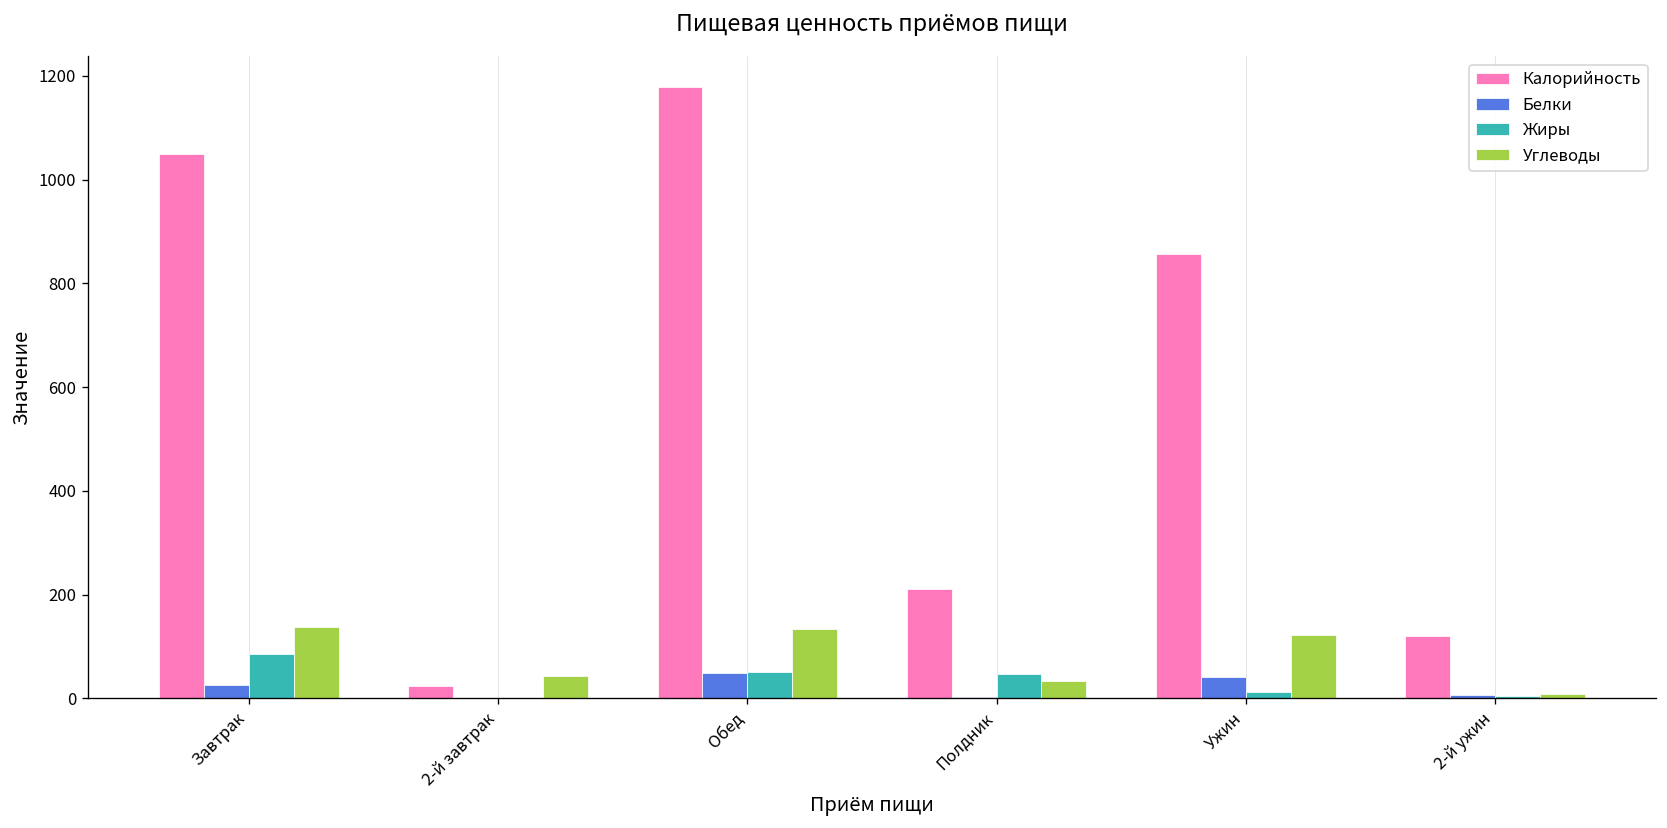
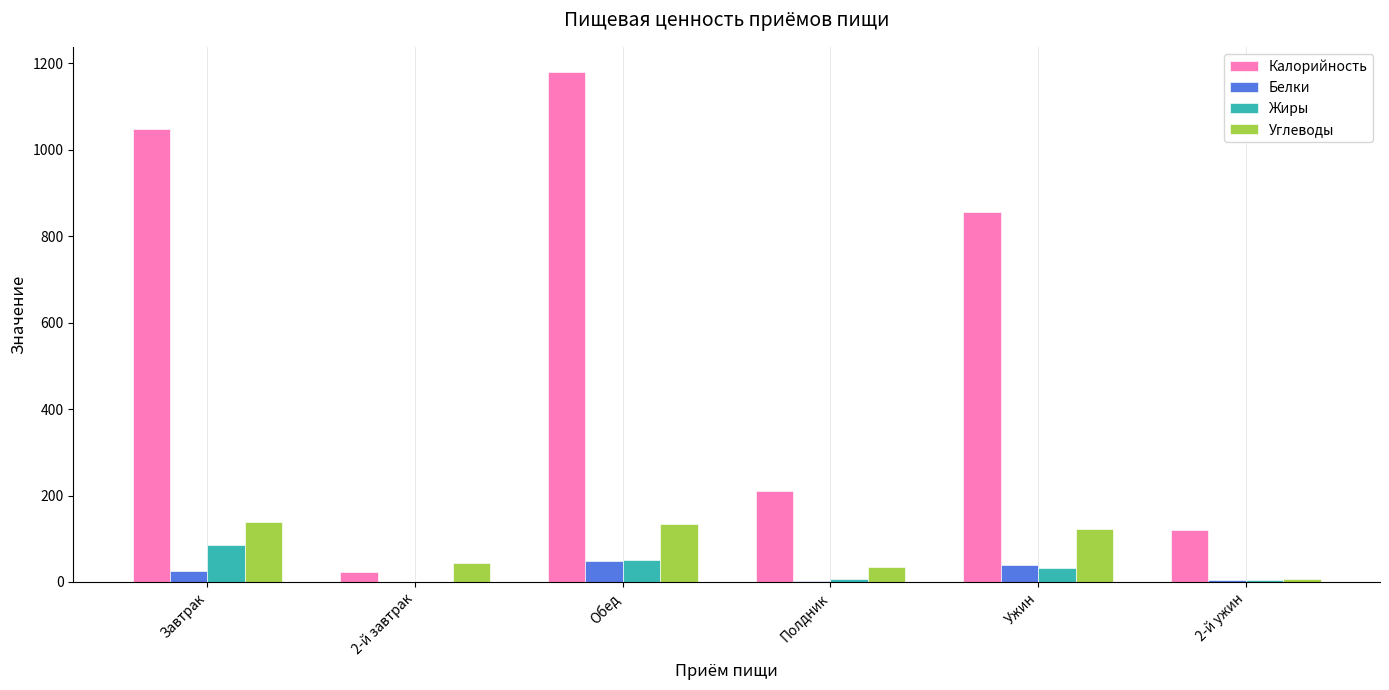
Жиры, Полдник: 50 -> 10
Жиры, Ужин: 10 -> 30
